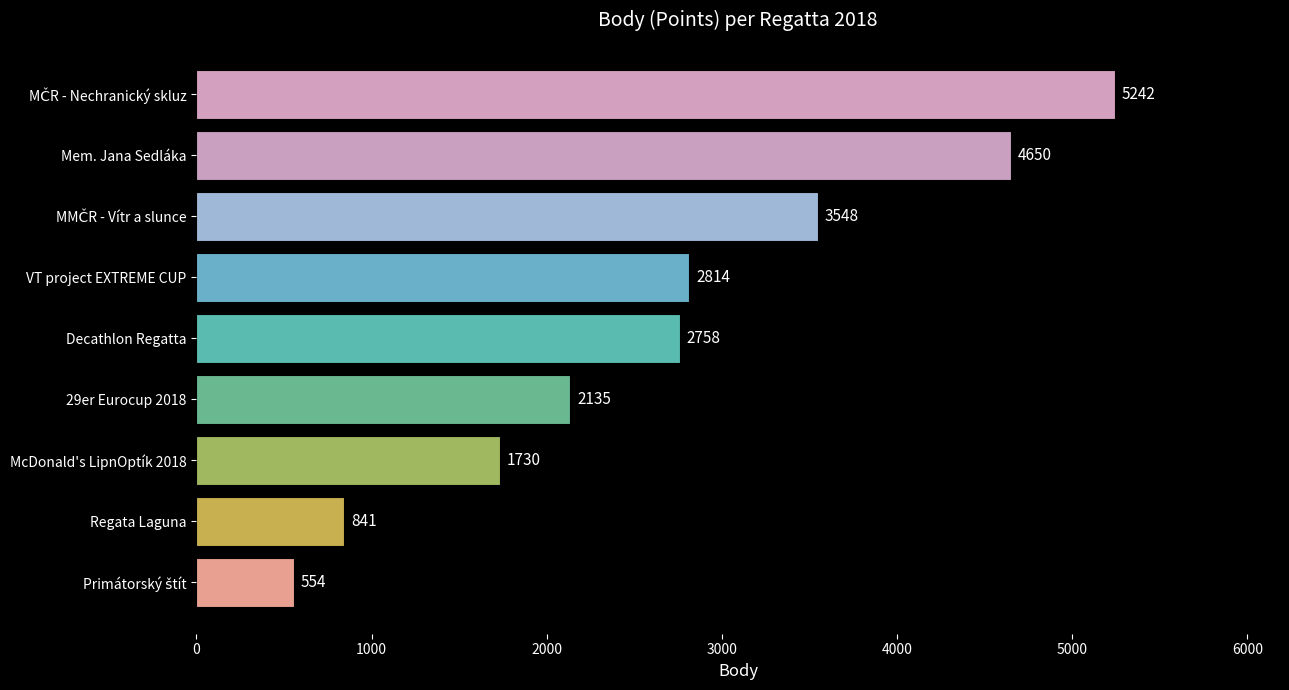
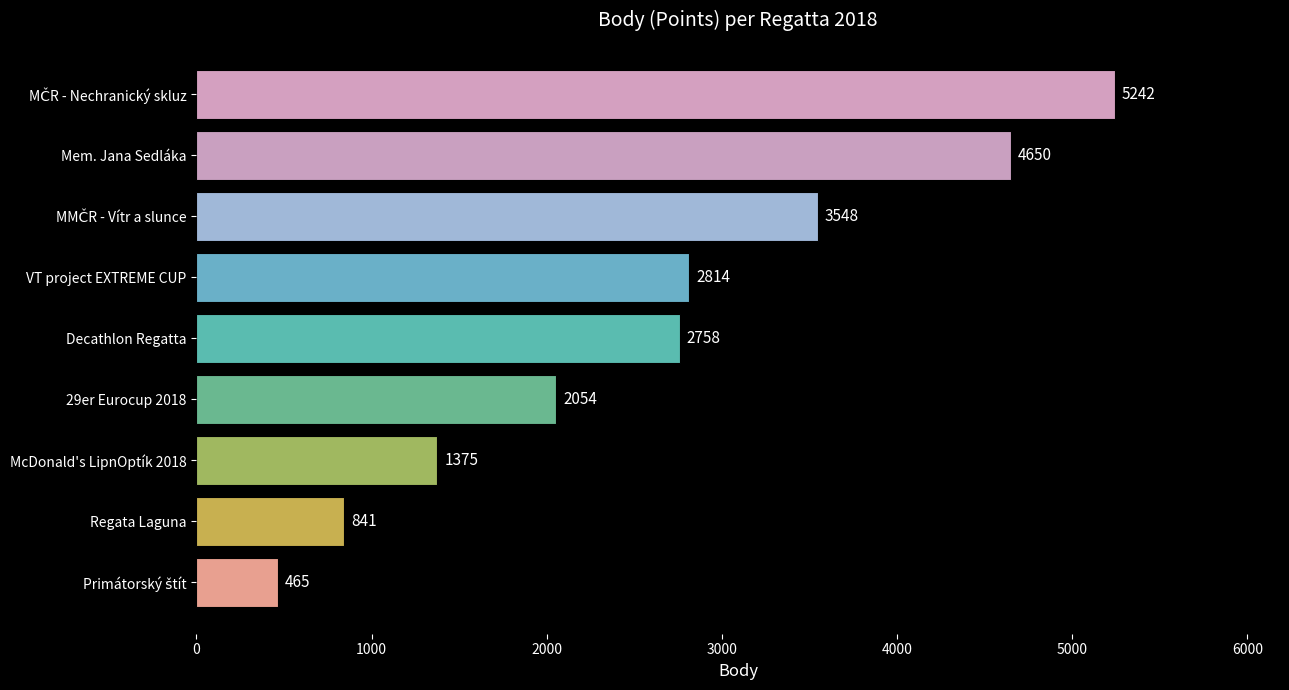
29er Eurocup 2018: 2135 -> 2054
McDonald's LipnOptík 2018: 1730 -> 1375
Primátorský štít: 554 -> 465
